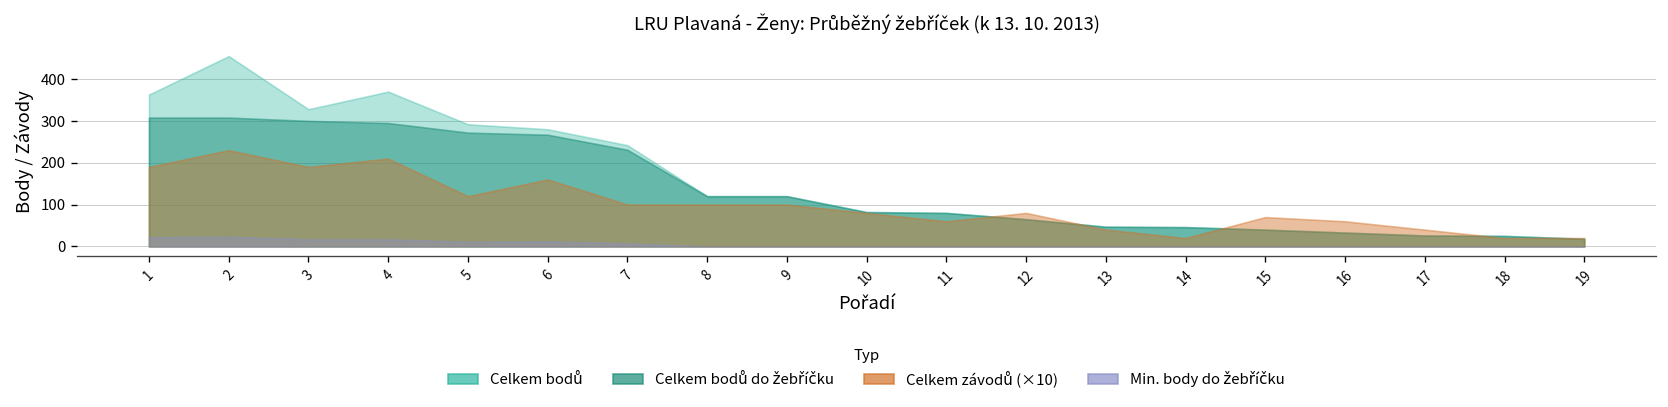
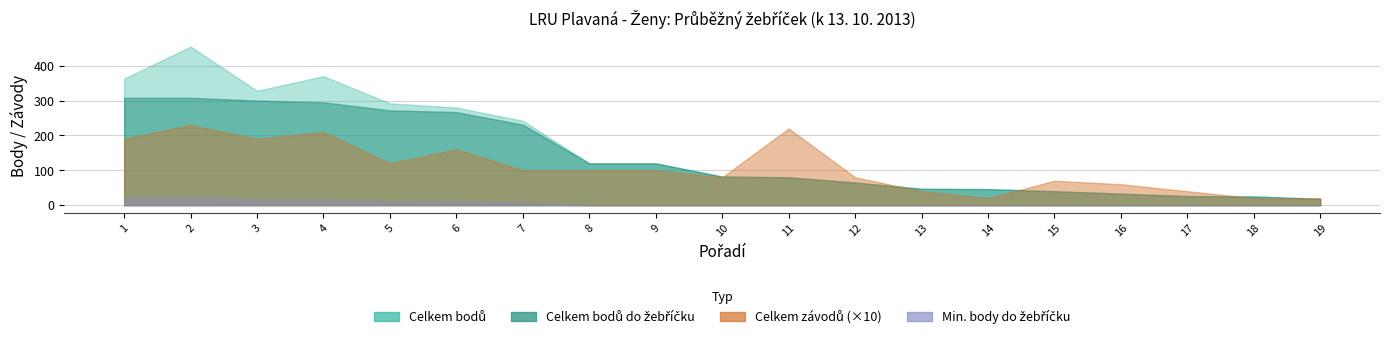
Celkem závodů (×10), 11: 60 -> 220
